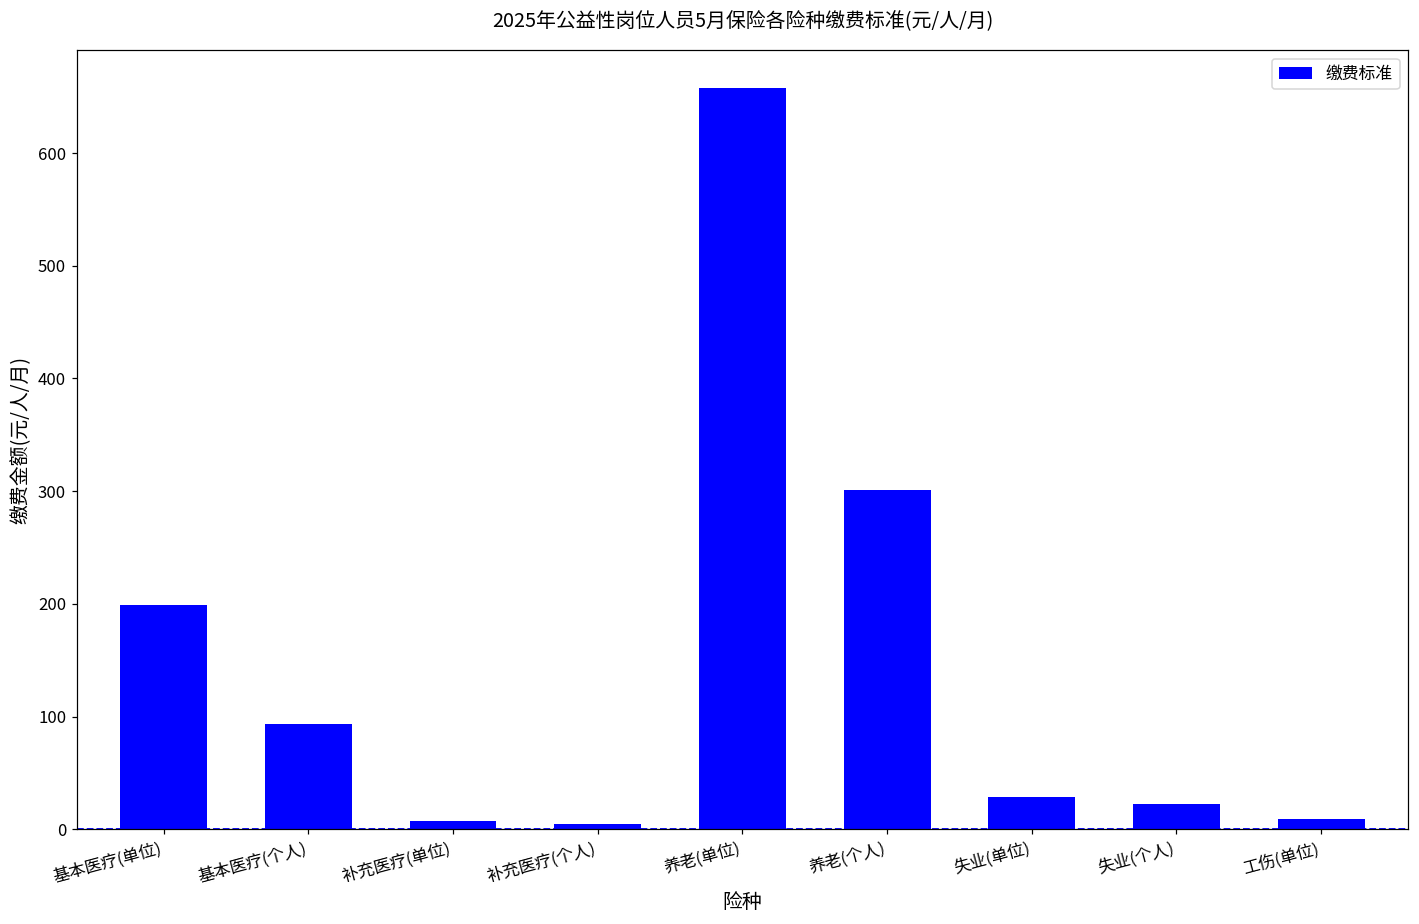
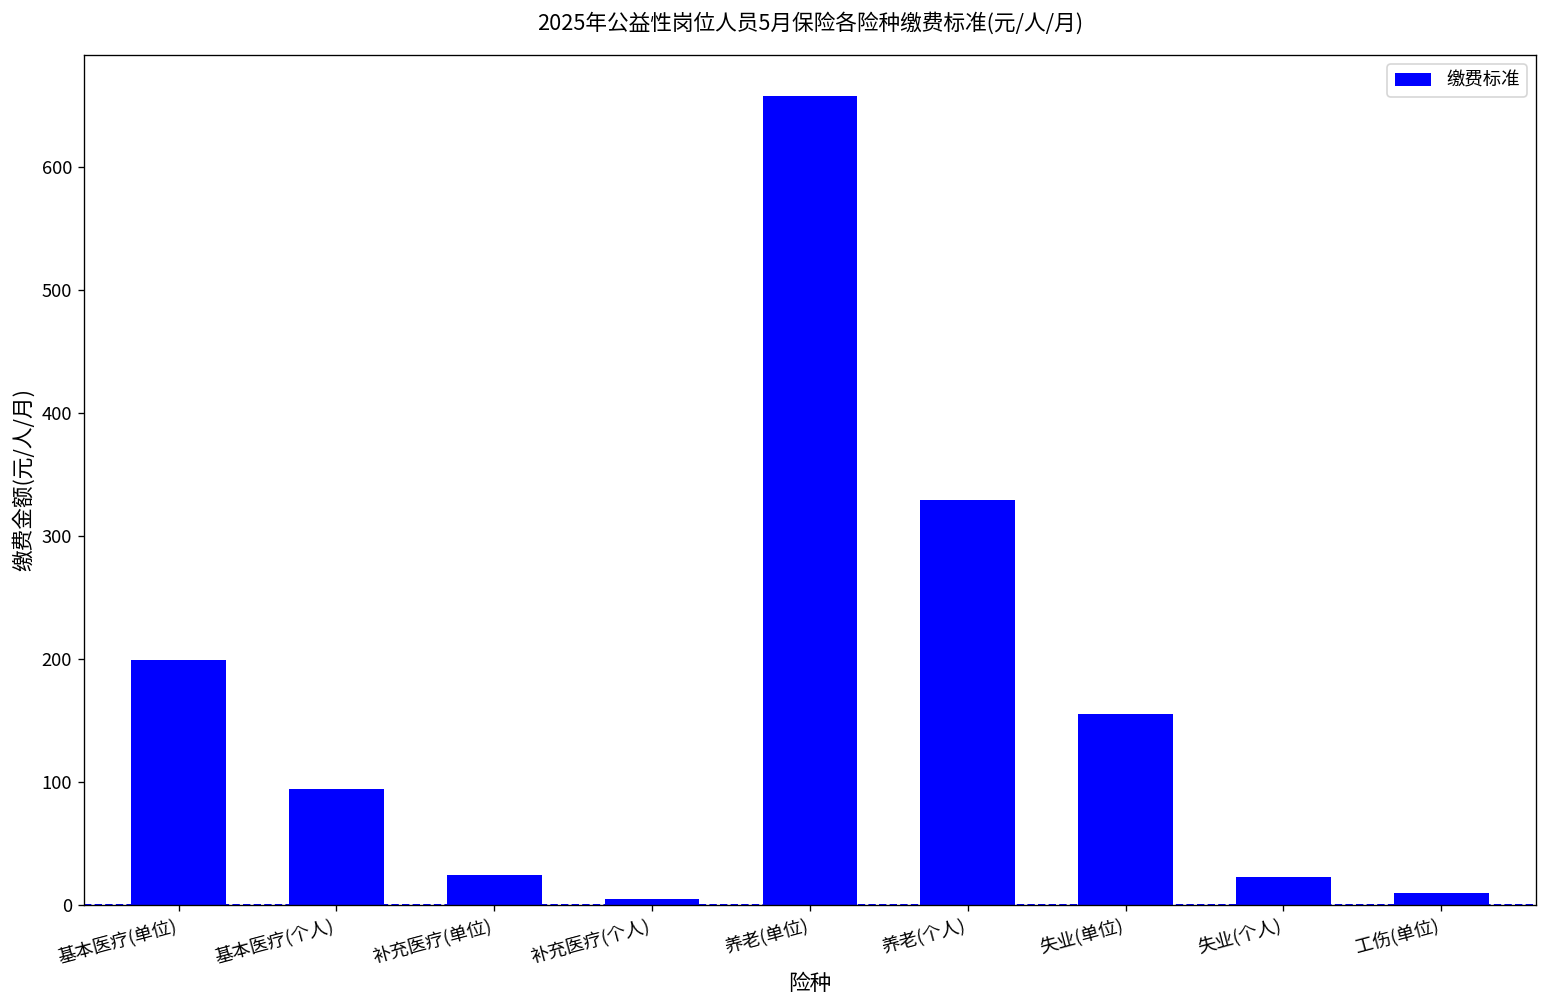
补充医疗(单位): 7 -> 25
养老(个人): 301 -> 329
失业(单位): 29 -> 155
